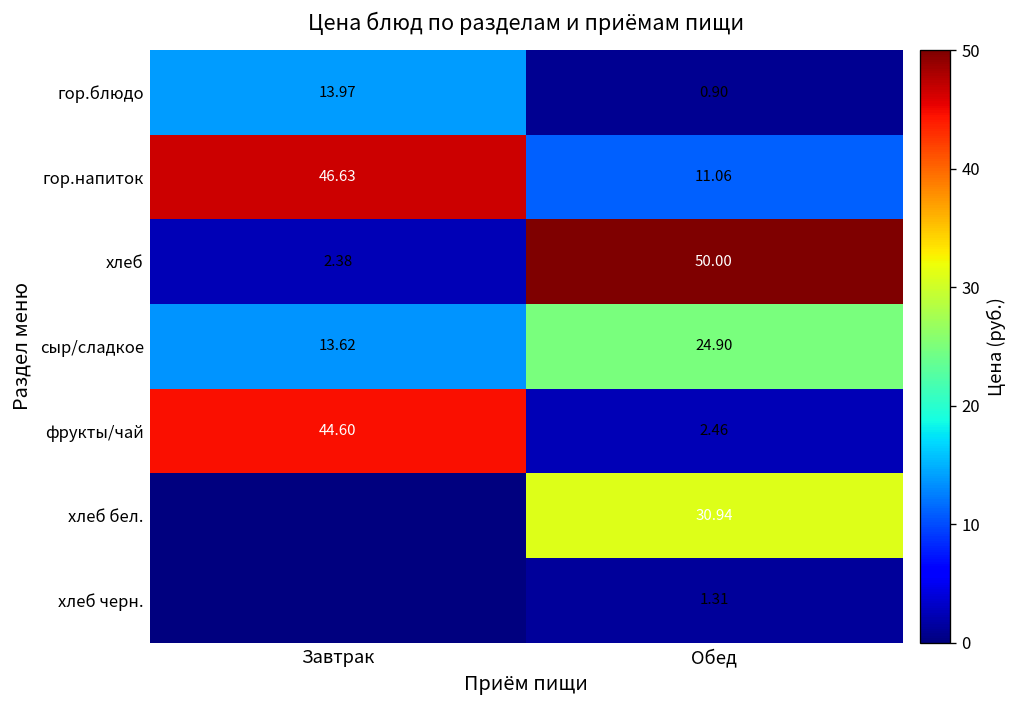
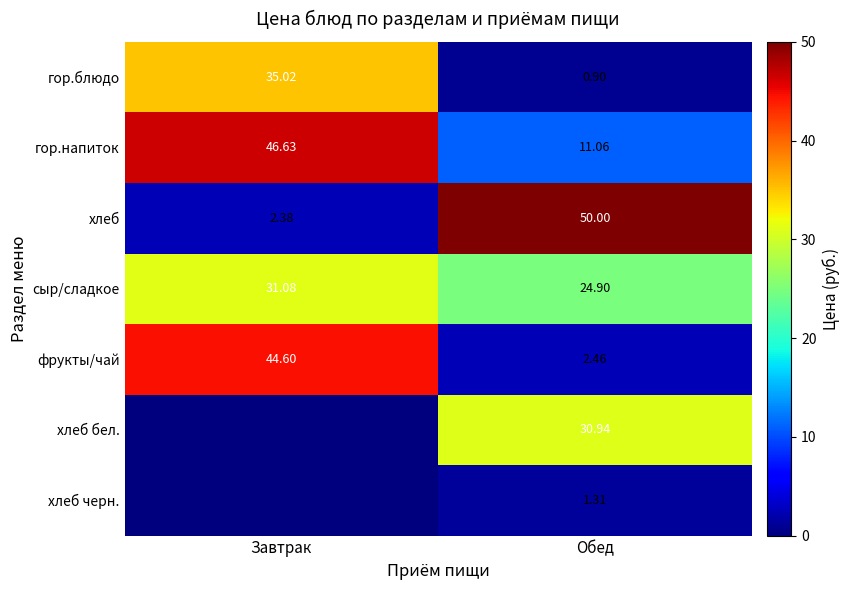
гор.блюдо, Завтрак: 13.97 -> 35.02
сыр/сладкое, Завтрак: 13.62 -> 31.08
